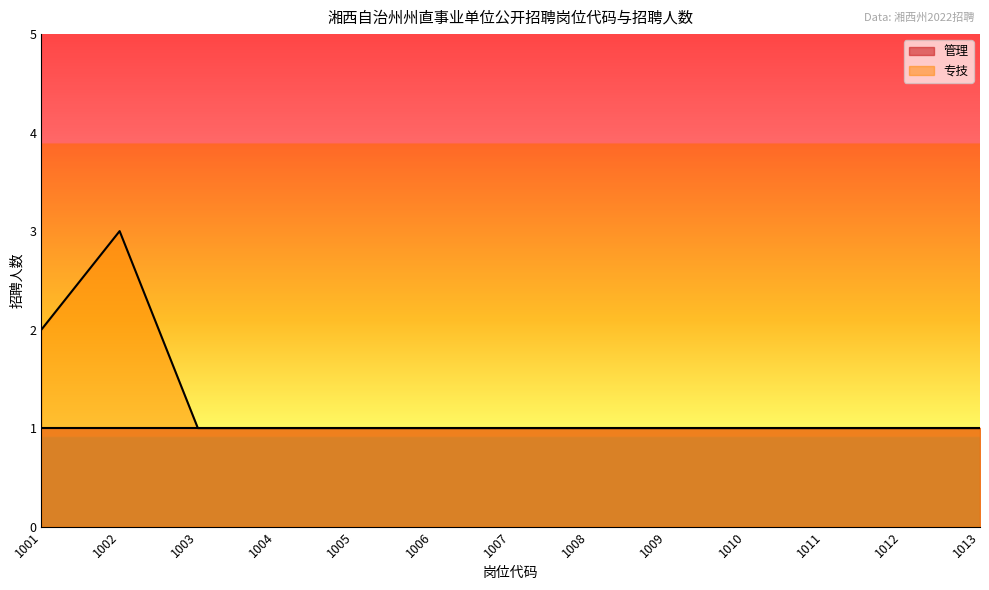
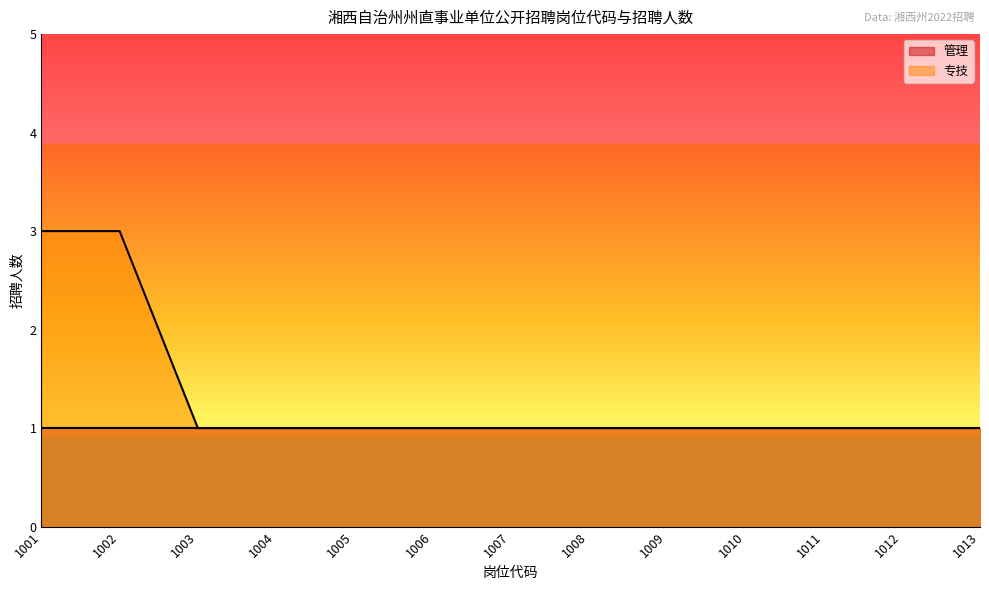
专技, 1001: 2 -> 3
